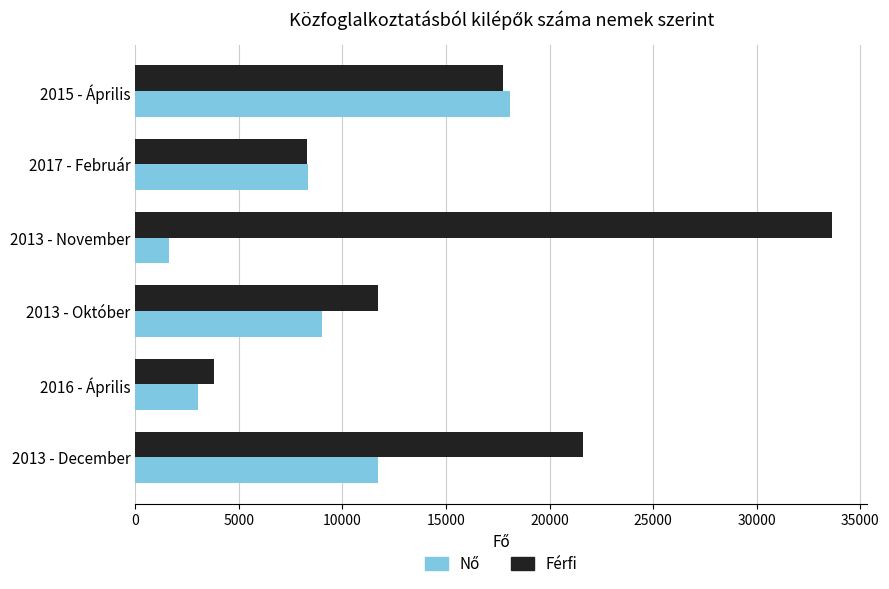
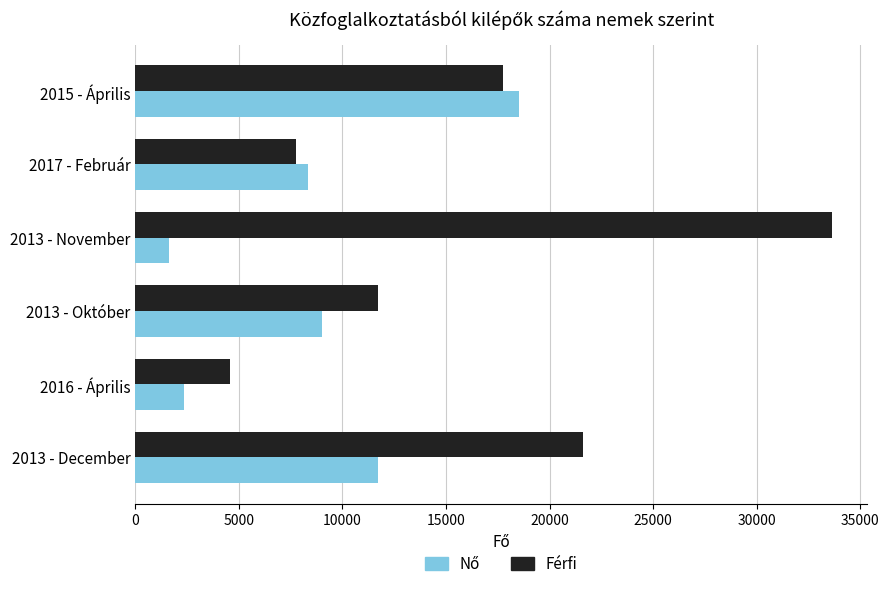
Nő, 2015 - Április: 18100 -> 18500
Férfi, 2017 - Február: 8300 -> 7700
Férfi, 2016 - Április: 3800 -> 4600
Nő, 2016 - Április: 3000 -> 2300
